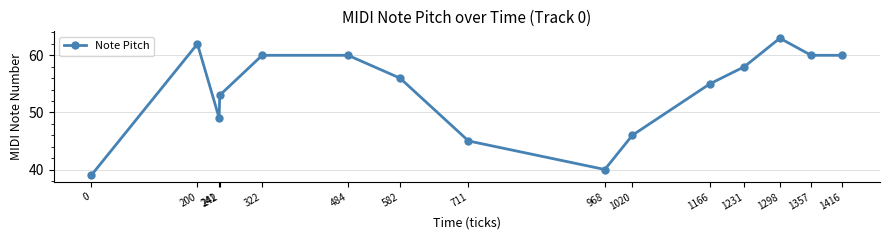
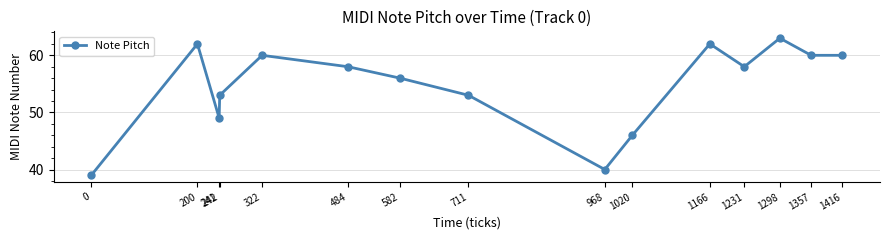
484: 60 -> 58
711: 45 -> 53
1166: 55 -> 62
